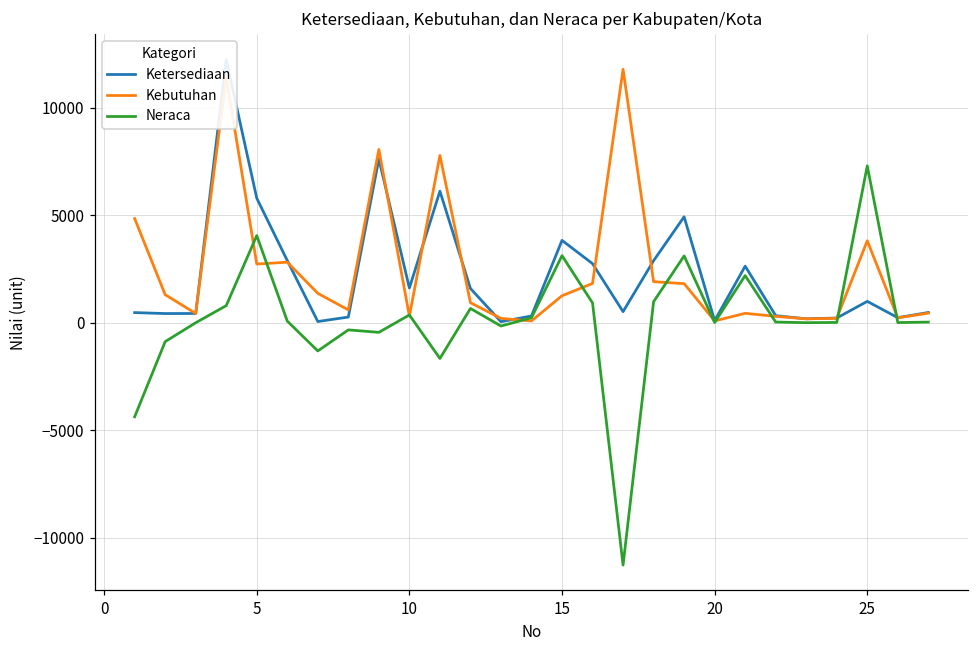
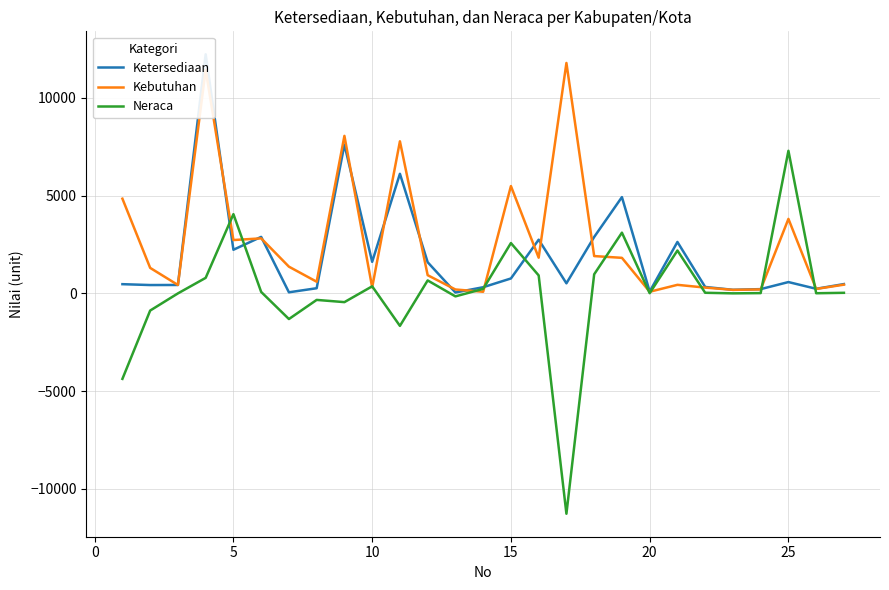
Ketersediaan, 5: 5800 -> 2200
Ketersediaan, 15: 3800 -> 800
Kebutuhan, 15: 1300 -> 5500
Neraca, 15: 3100 -> 2600
Ketersediaan, 25: 1000 -> 600
